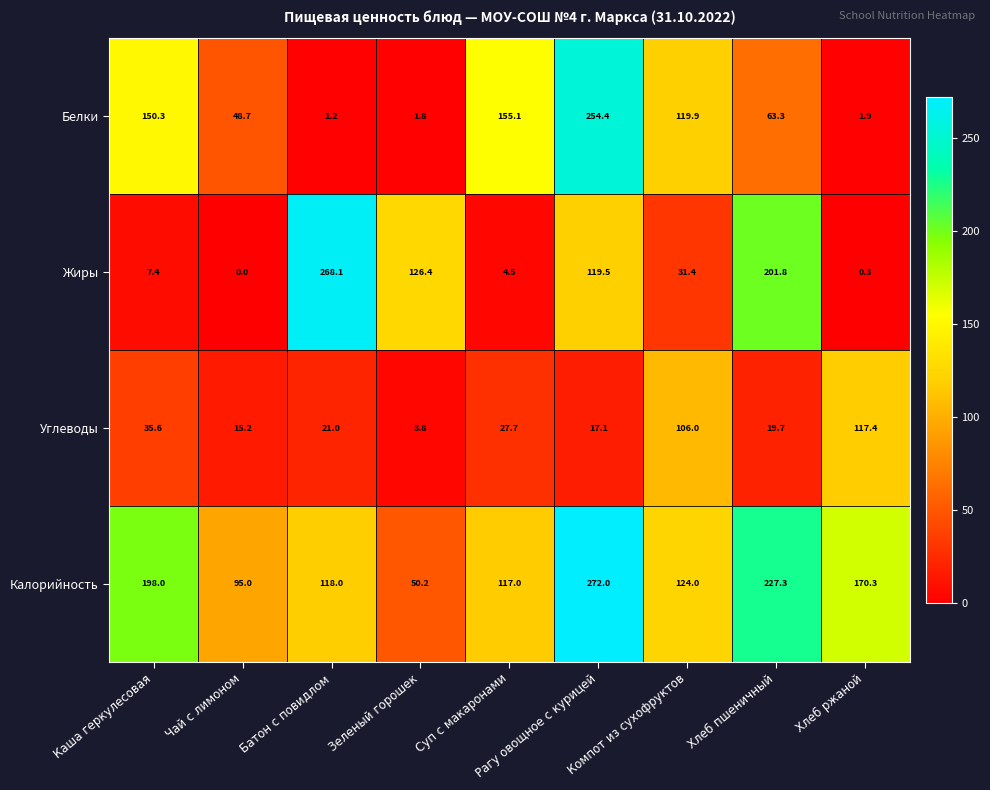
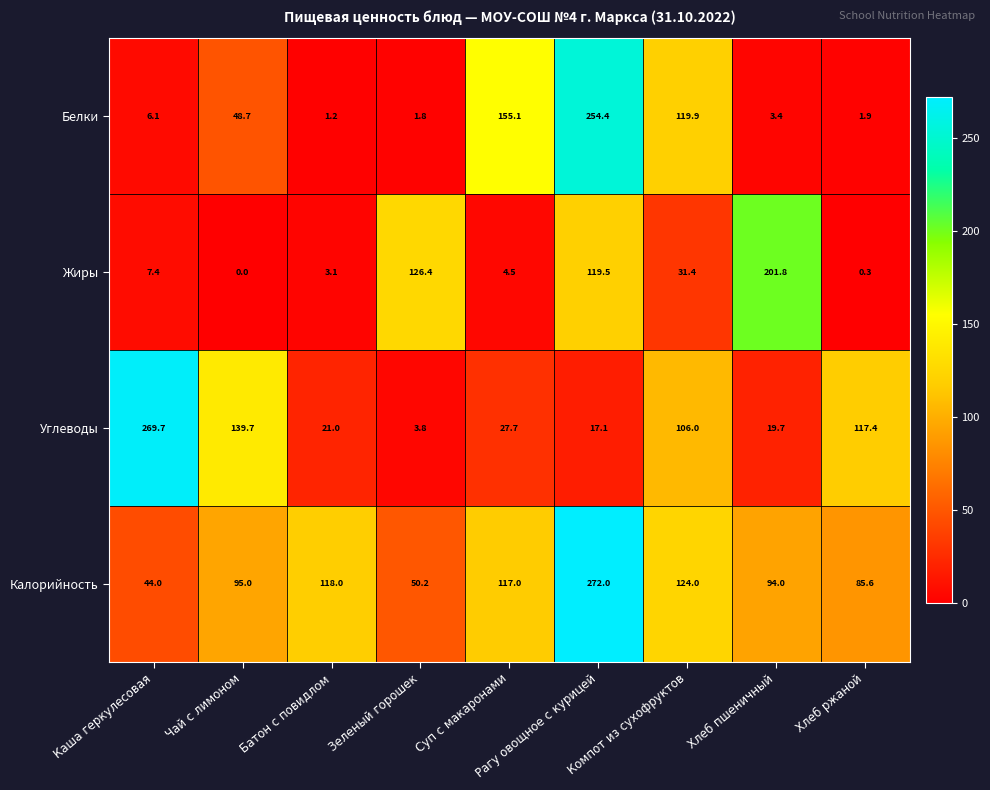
Белки, Каша геркулесовая: 150.3 -> 6.1
Белки, Хлеб пшеничный: 63.3 -> 3.4
Жиры, Батон с повидлом: 268.1 -> 3.1
Углеводы, Каша геркулесовая: 35.6 -> 269.7
Углеводы, Чай с лимоном: 15.2 -> 139.7
Калорийность, Каша геркулесовая: 198.0 -> 44.0
Калорийность, Хлеб пшеничный: 227.3 -> 94.0
Калорийность, Хлеб ржаной: 170.3 -> 85.6
